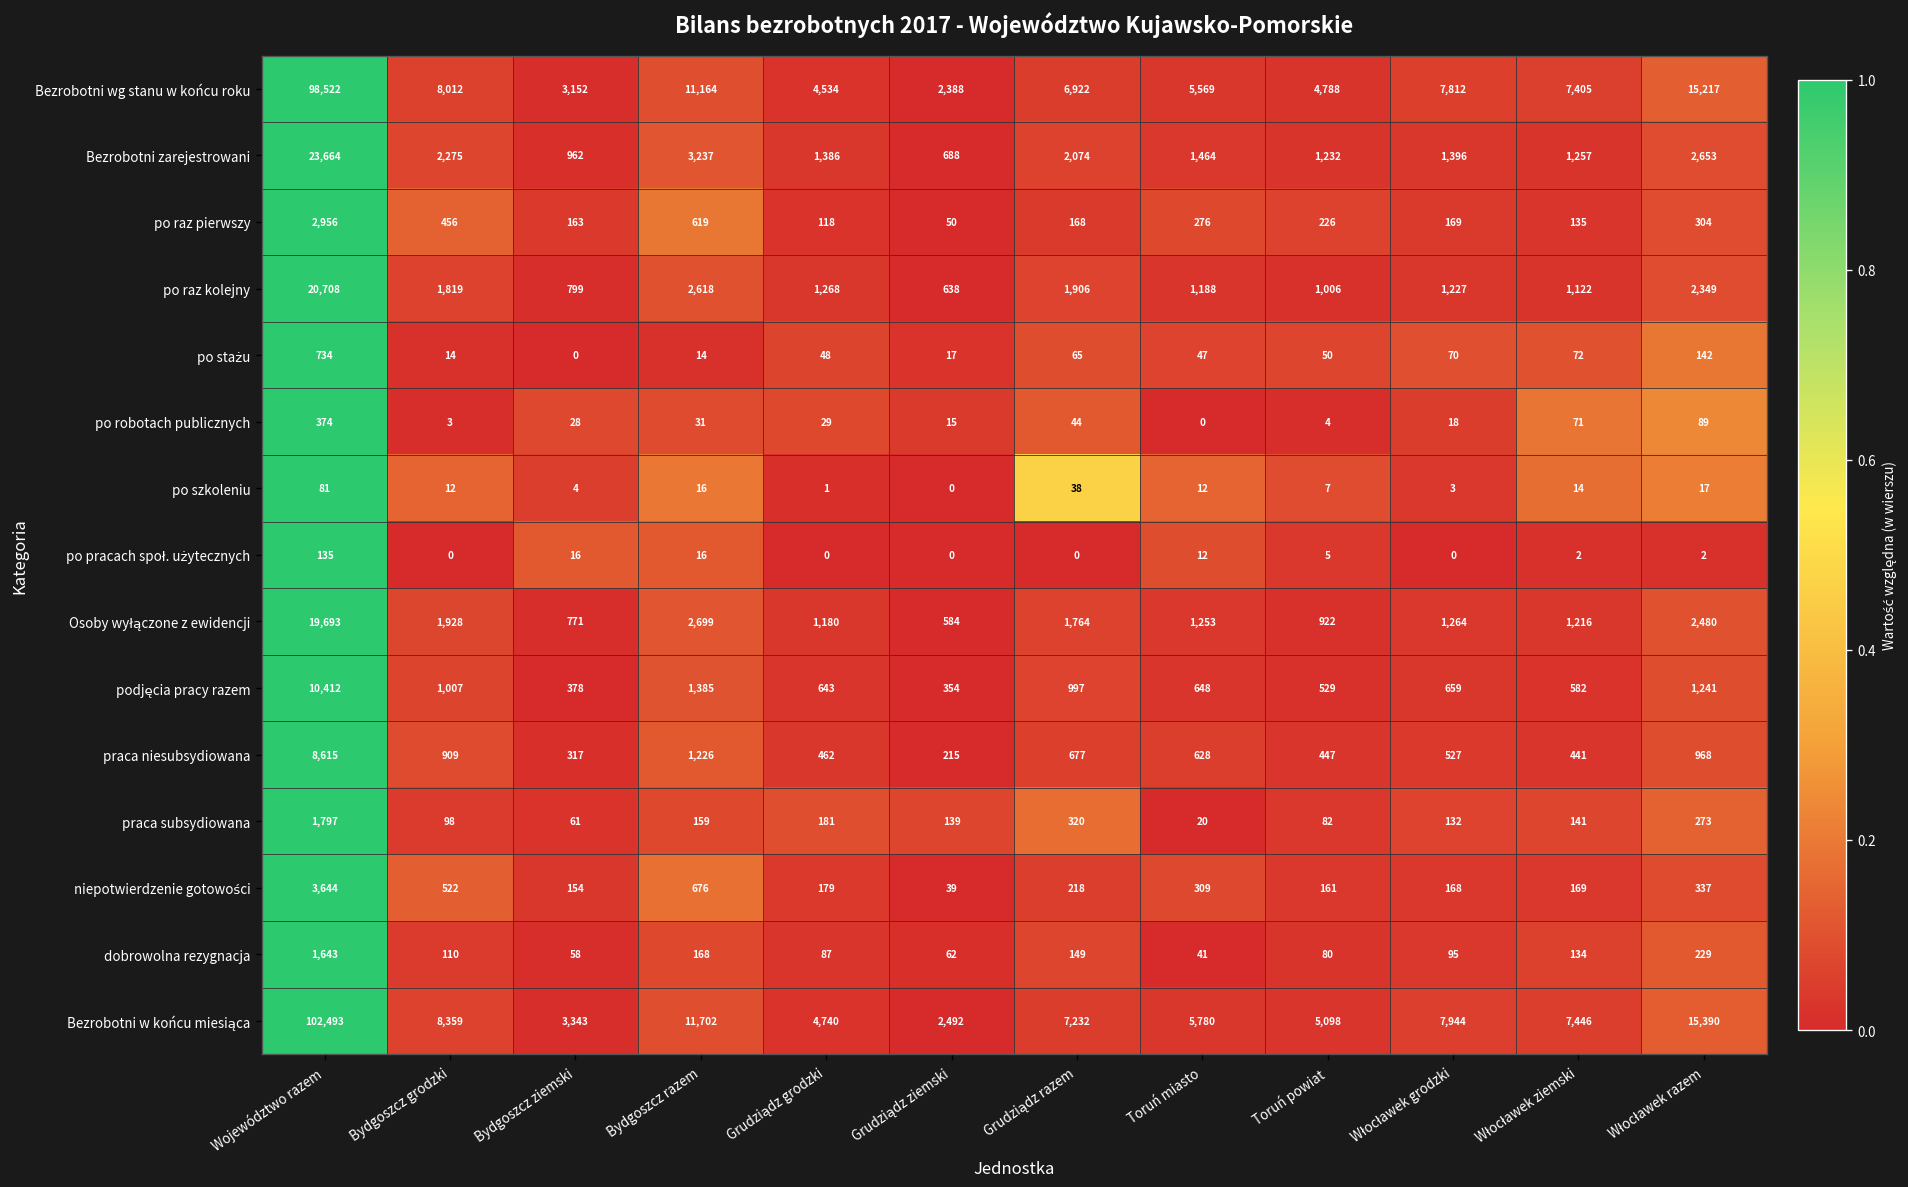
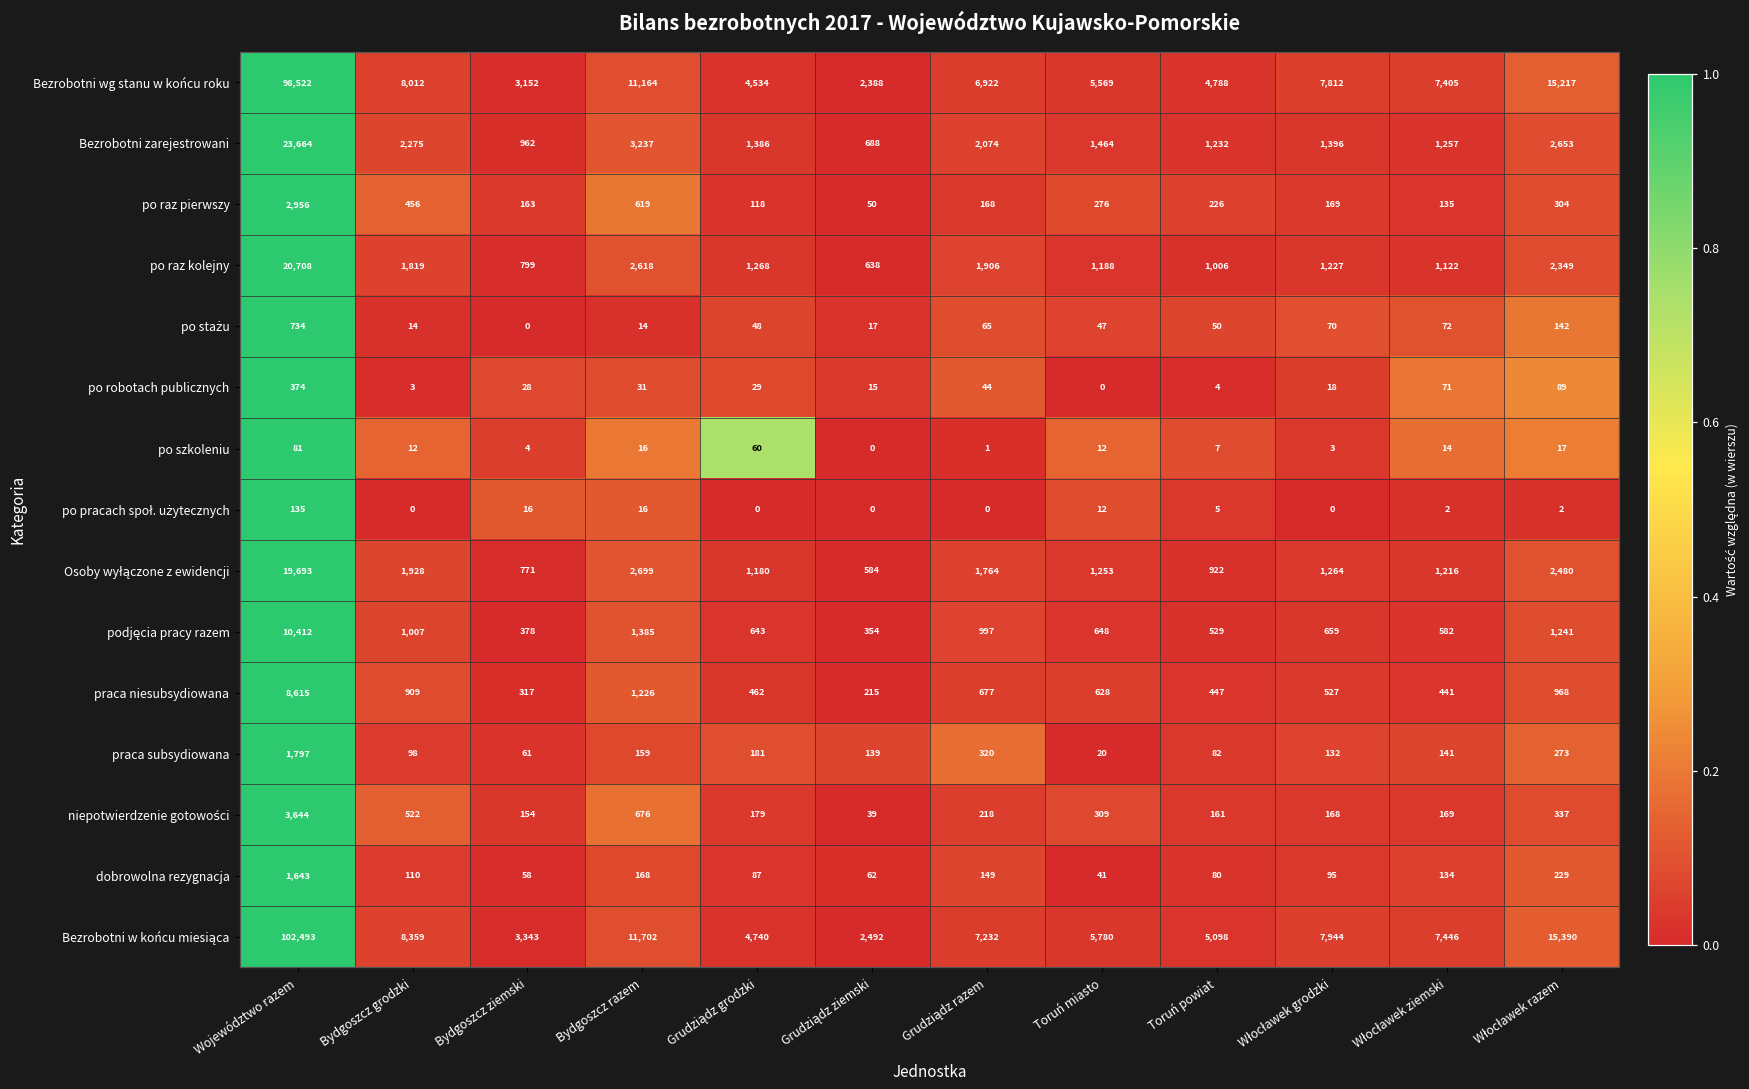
po szkoleniu, Grudziądz grodzki: 1 -> 60
po szkoleniu, Grudziądz razem: 38 -> 1
